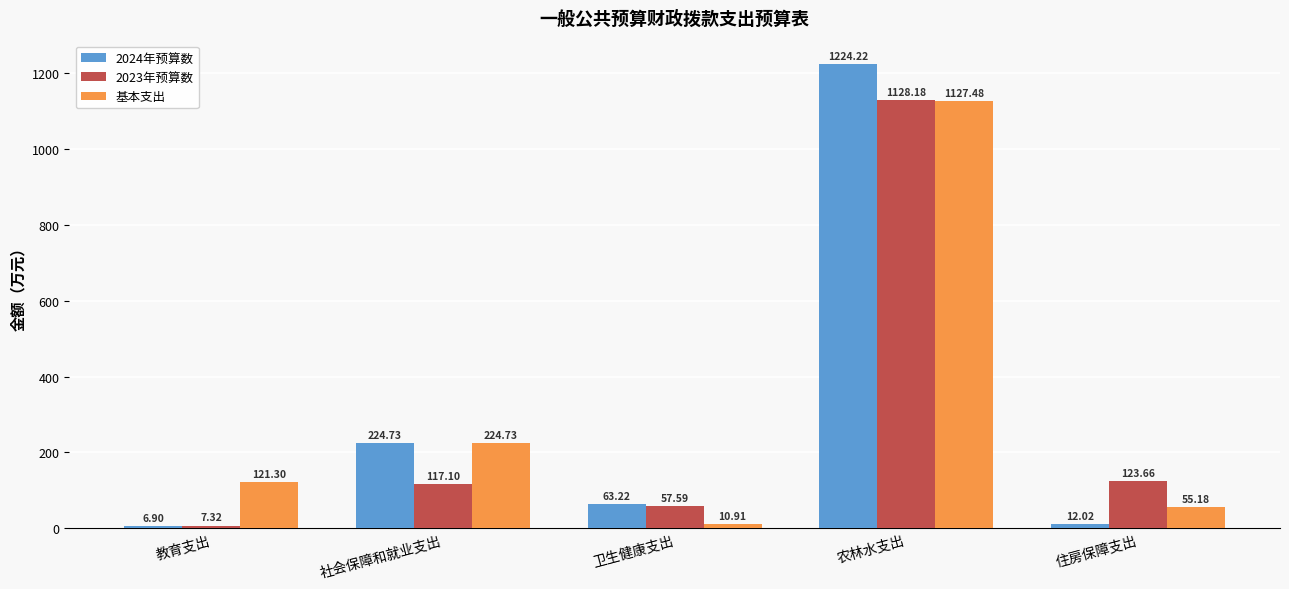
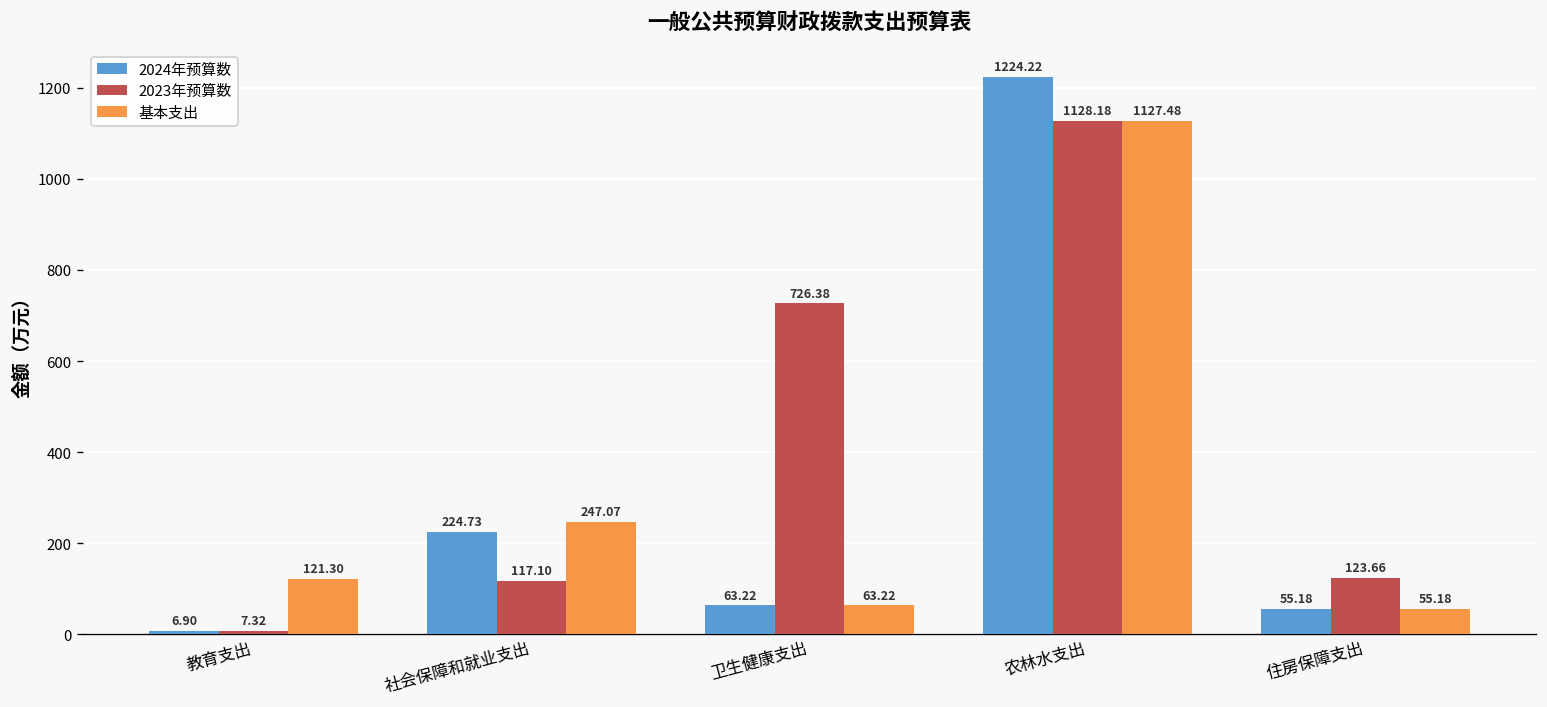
基本支出, 社会保障和就业支出: 224.73 -> 247.07
2023年预算数, 卫生健康支出: 57.59 -> 726.38
基本支出, 卫生健康支出: 10.91 -> 63.22
2024年预算数, 住房保障支出: 12.02 -> 55.18
